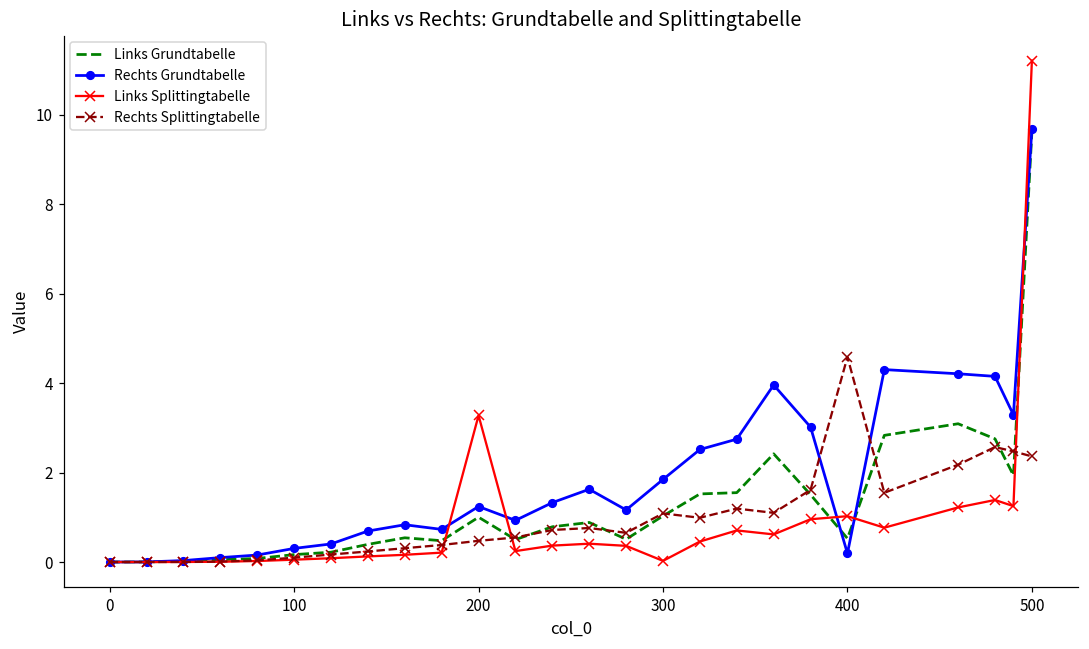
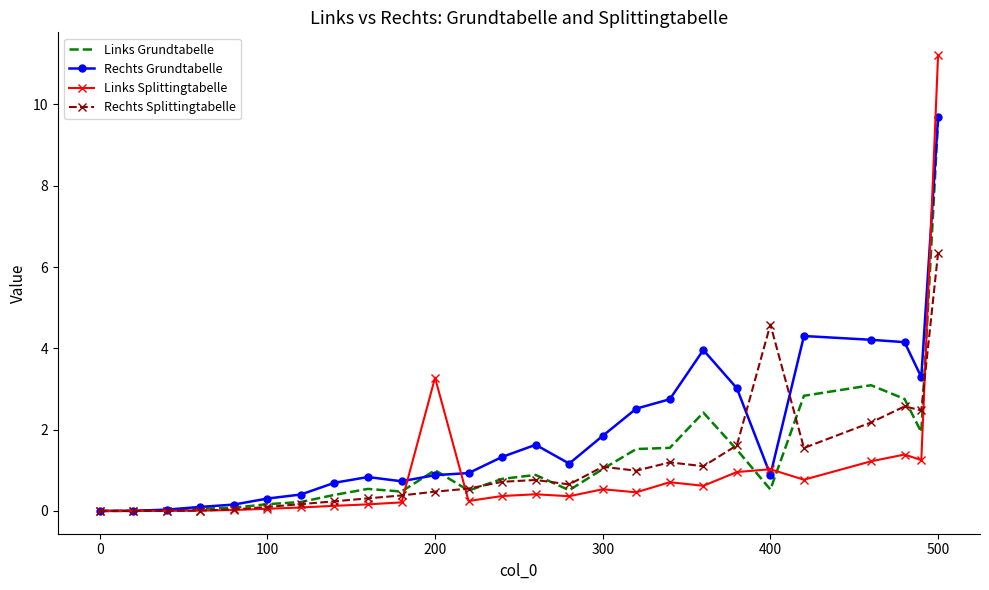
Rechts Grundtabelle, 200: 1.2 -> 0.9
Links Splittingtabelle, 300: 0.0 -> 0.5
Rechts Grundtabelle, 400: 0.2 -> 0.9
Rechts Splittingtabelle, 500: 2.4 -> 6.3
